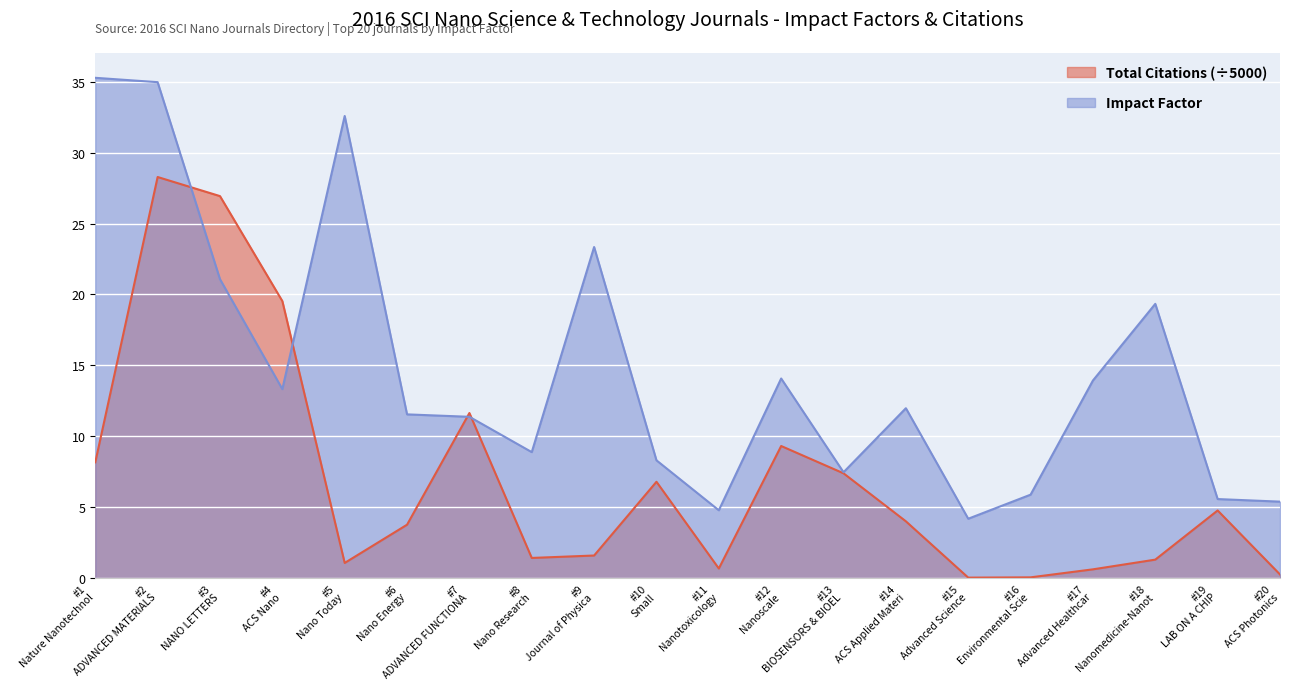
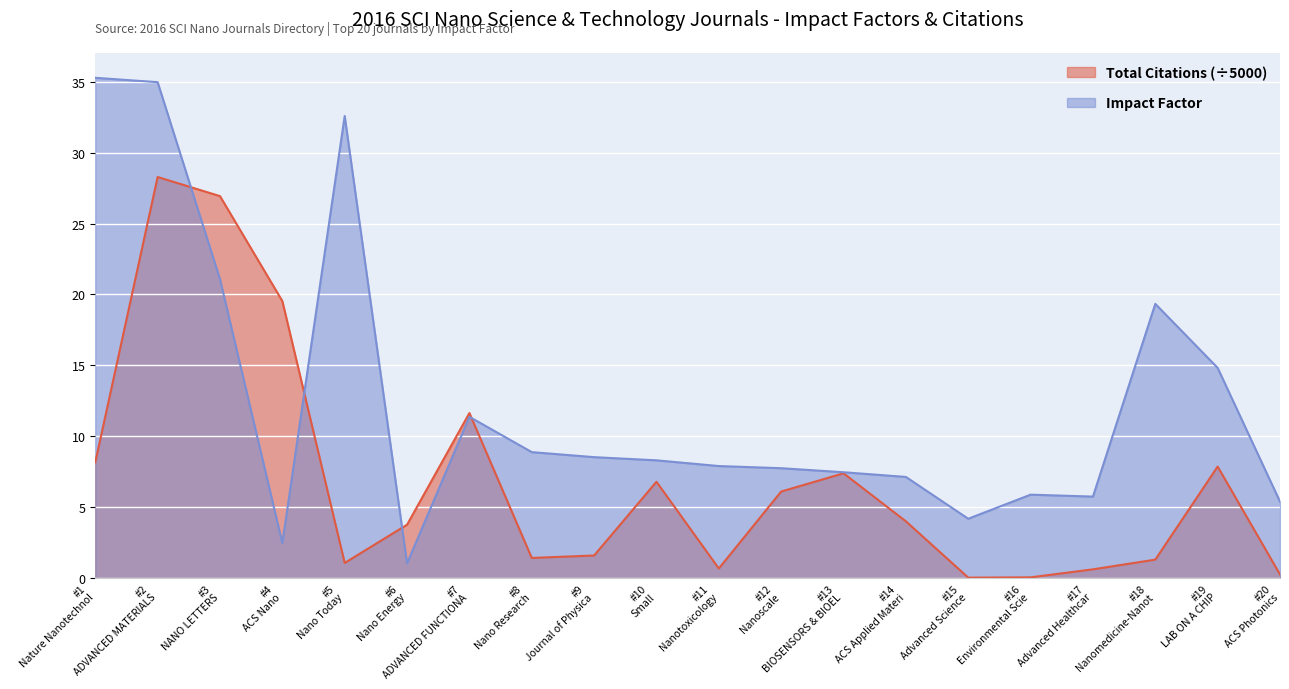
Impact Factor, #4 ACS Nano: 13.3 -> 2.5
Impact Factor, #6 Nano Energy: 11.6 -> 1.1
Impact Factor, #9 Journal of Physica: 23.3 -> 8.5
Impact Factor, #11 Nanotoxicology: 4.8 -> 7.9
Total Citations (÷5000), #12 Nanoscale: 9.3 -> 6.1
Impact Factor, #12 Nanoscale: 14.1 -> 7.8
Impact Factor, #14 ACS Applied Materi: 12.0 -> 7.1
Impact Factor, #17 Advanced Healthcar: 13.9 -> 5.8
Total Citations (÷5000), #19 LAB ON A CHIP: 4.8 -> 7.9
Impact Factor, #19 LAB ON A CHIP: 5.6 -> 14.8
